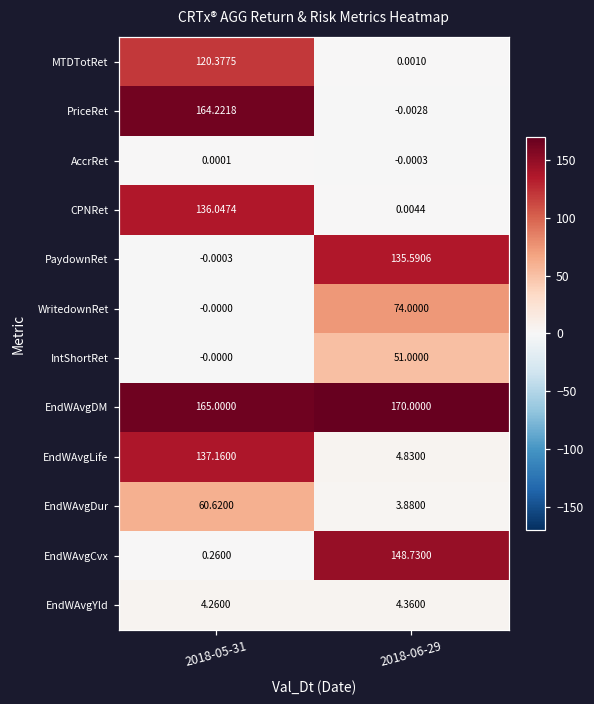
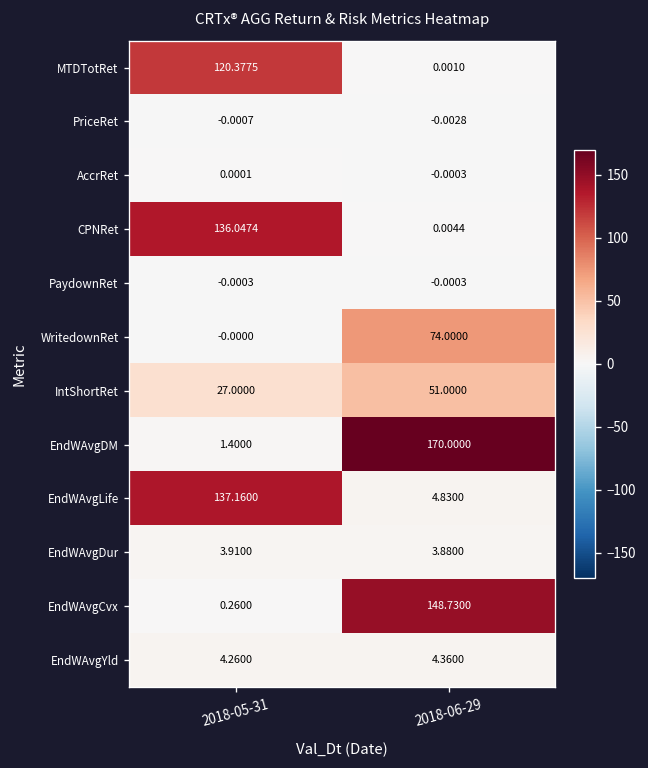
PriceRet, 2018-05-31: 164.2218 -> -0.0007
PaydownRet, 2018-06-29: 135.5906 -> -0.0003
IntShortRet, 2018-05-31: -0.0000 -> 27.0000
EndWAvgDM, 2018-05-31: 165.0000 -> 1.4000
EndWAvgDur, 2018-05-31: 60.6200 -> 3.9100
